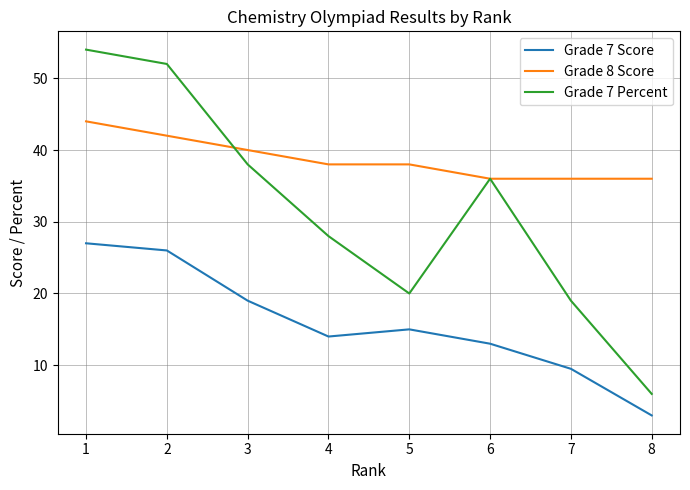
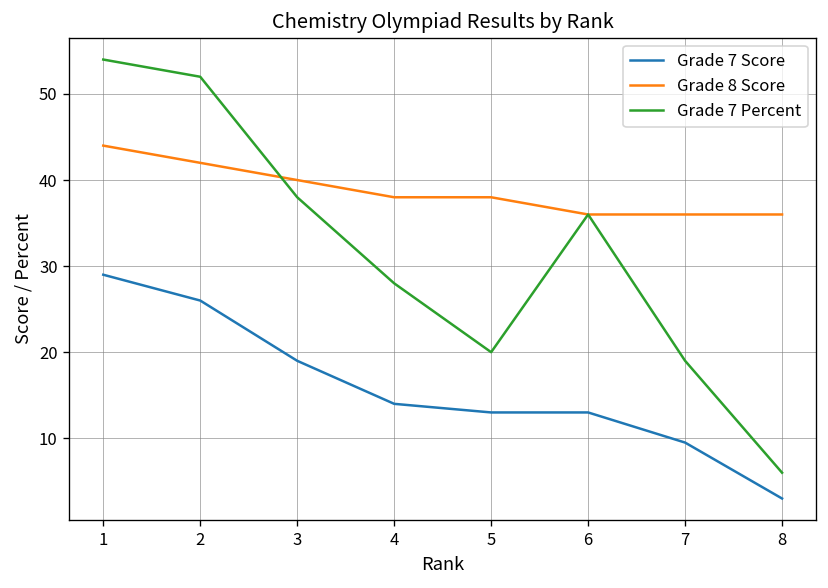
Grade 7 Score, 1: 27 -> 29
Grade 7 Score, 5: 15 -> 13
